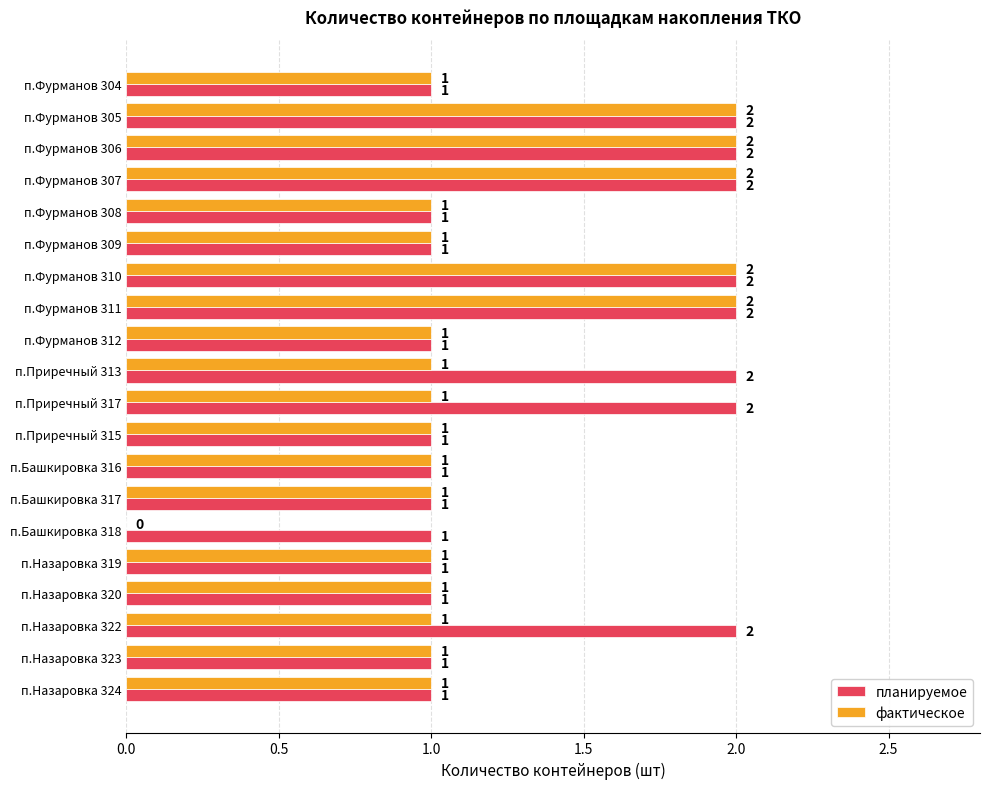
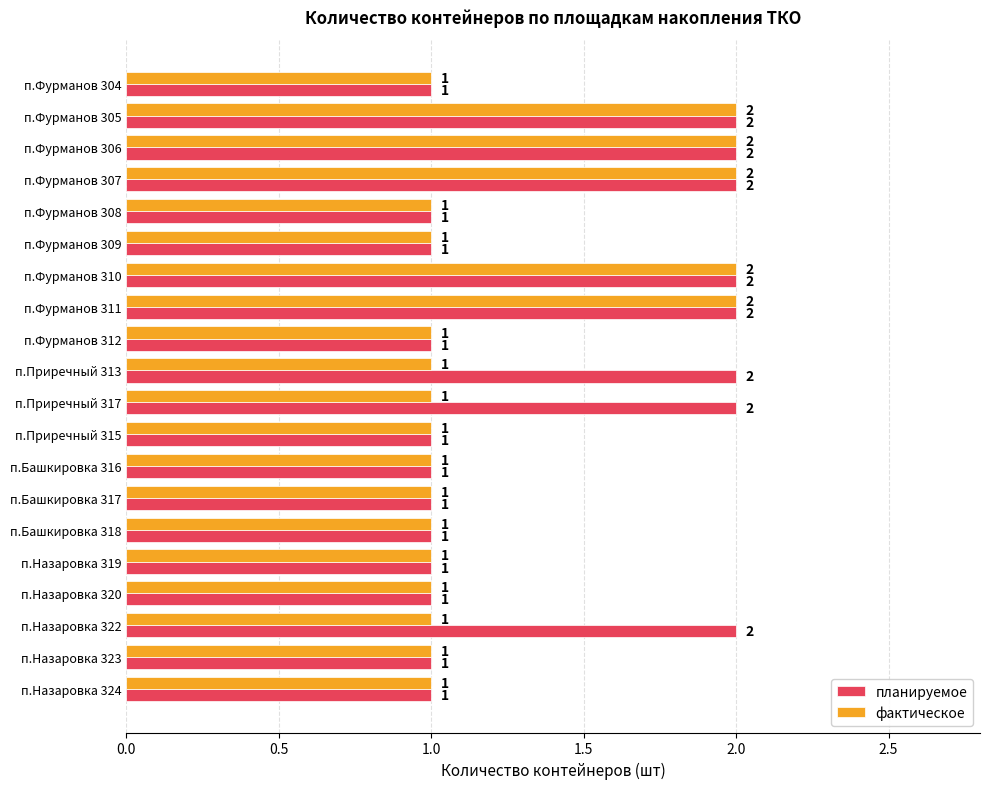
фактическое, п.Башкировка 318: 0 -> 1
